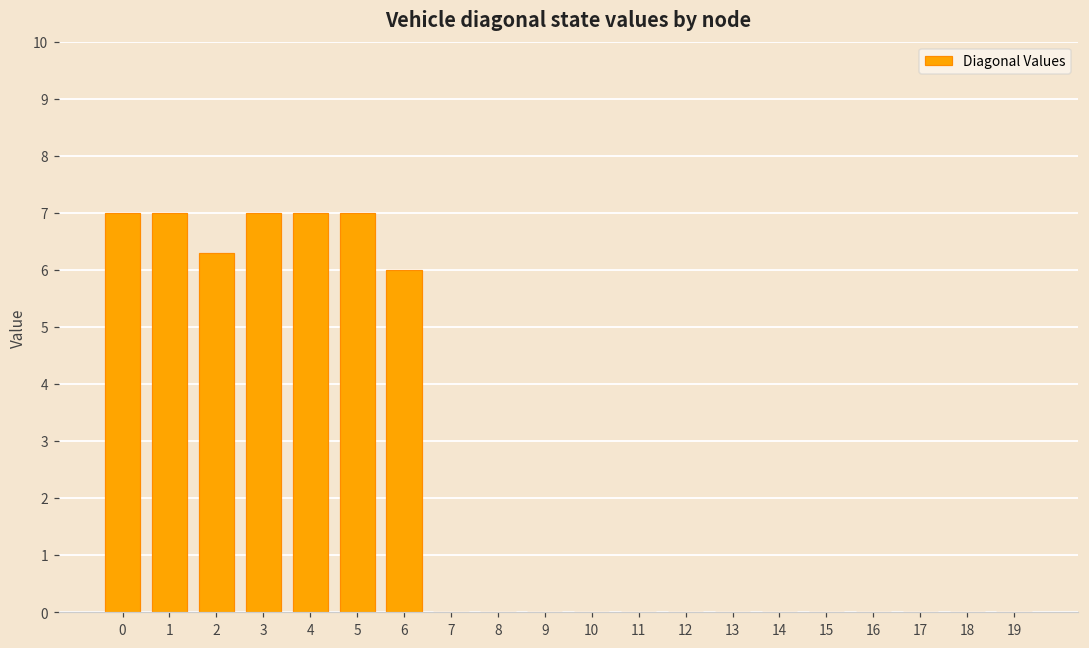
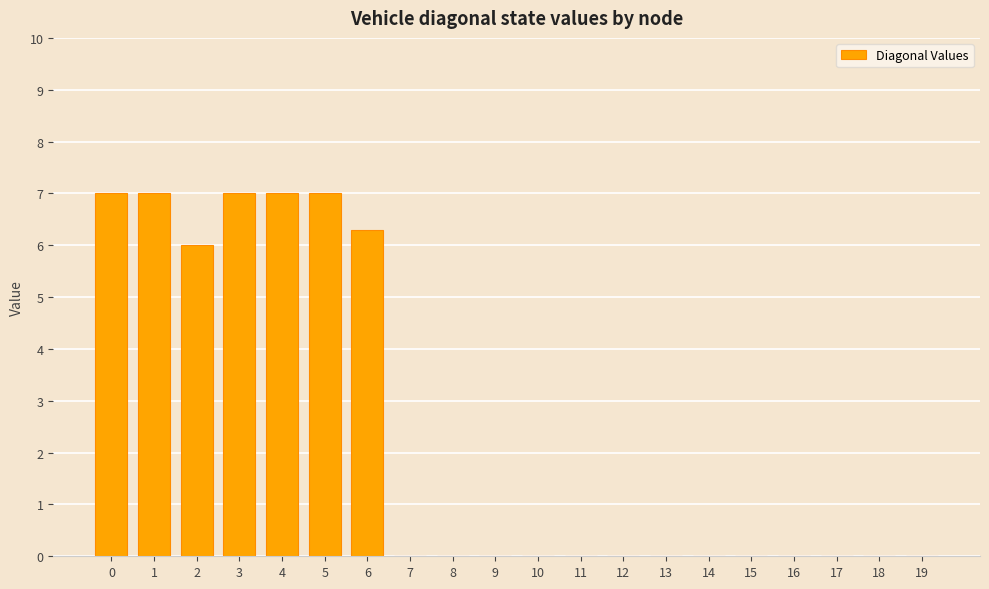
2: 6.3 -> 6.0
6: 6.0 -> 6.3
